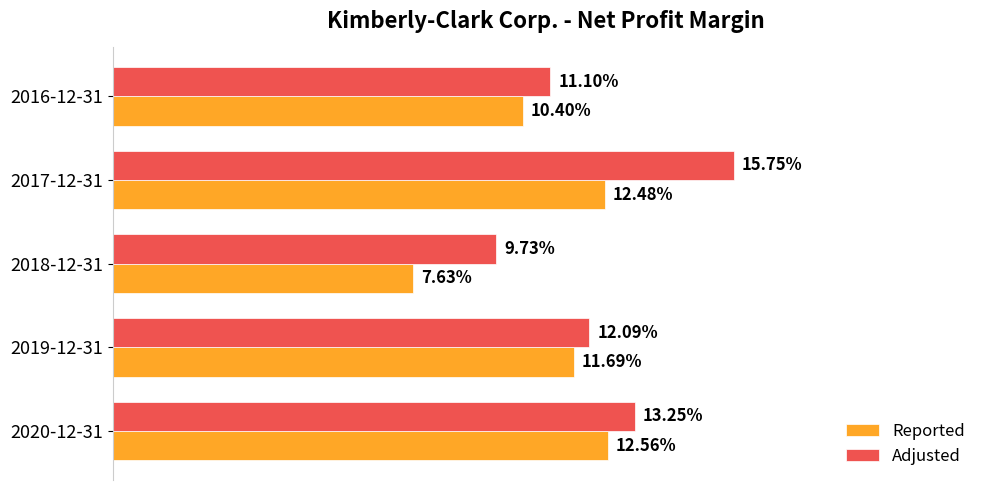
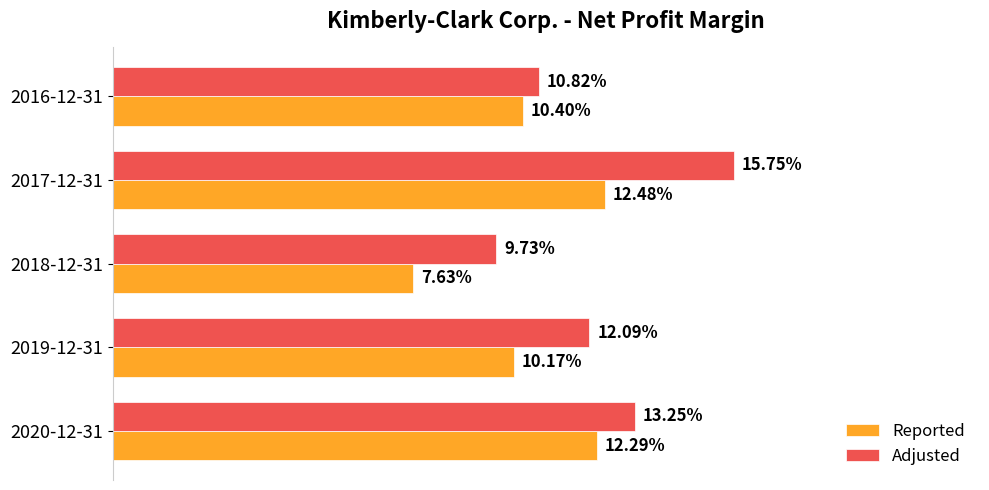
Adjusted, 2016-12-31: 11.10% -> 10.82%
Reported, 2019-12-31: 11.69% -> 10.17%
Reported, 2020-12-31: 12.56% -> 12.29%
